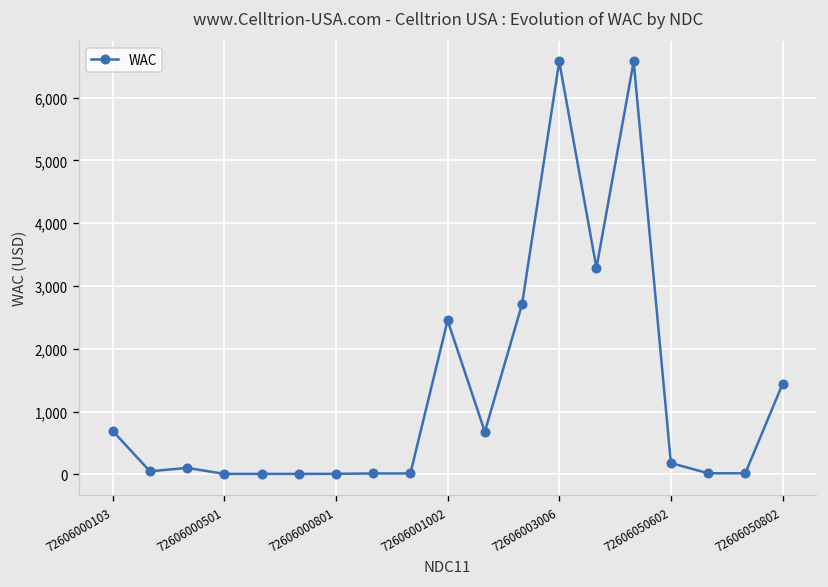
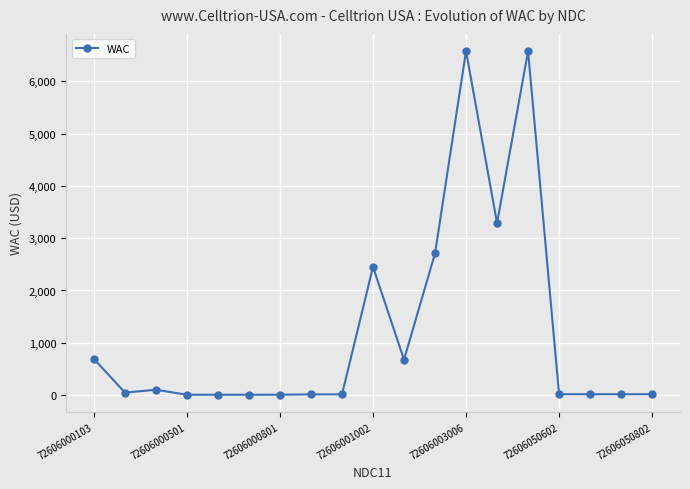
72606050602: 200 -> 0
72606050802: 1,400 -> 0
